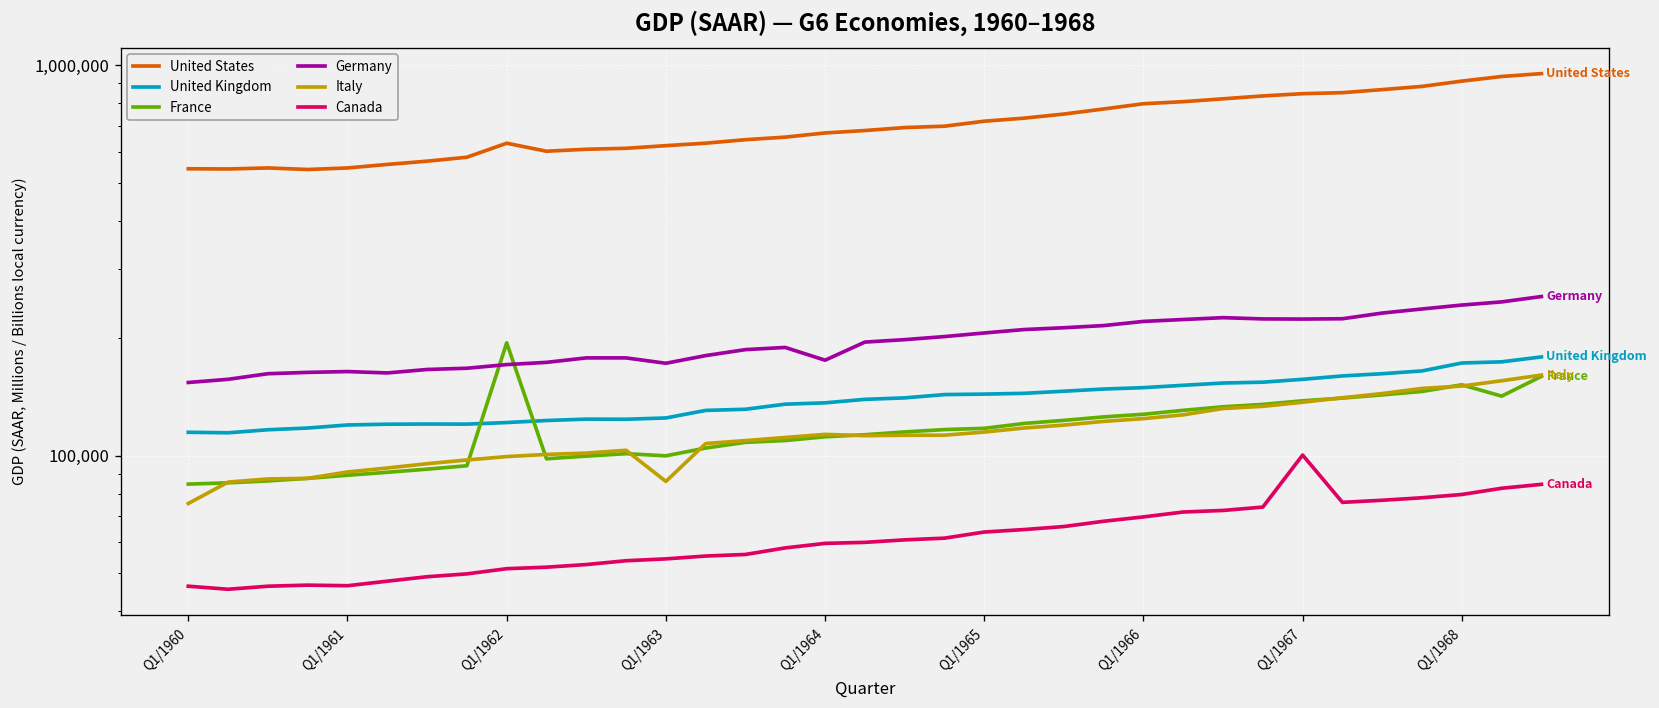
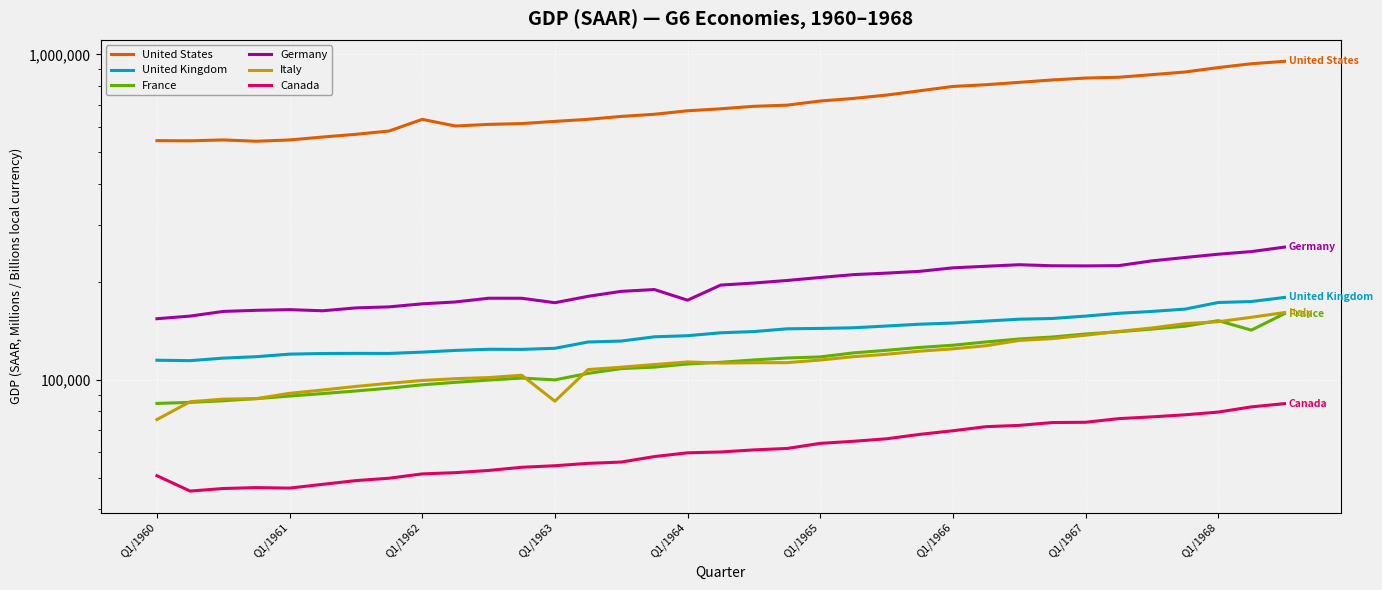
Canada, Q1/1960: 46,000 -> 51,000
France, Q1/1962: 190,000 -> 97,000
Canada, Q1/1967: 100,000 -> 74,000
